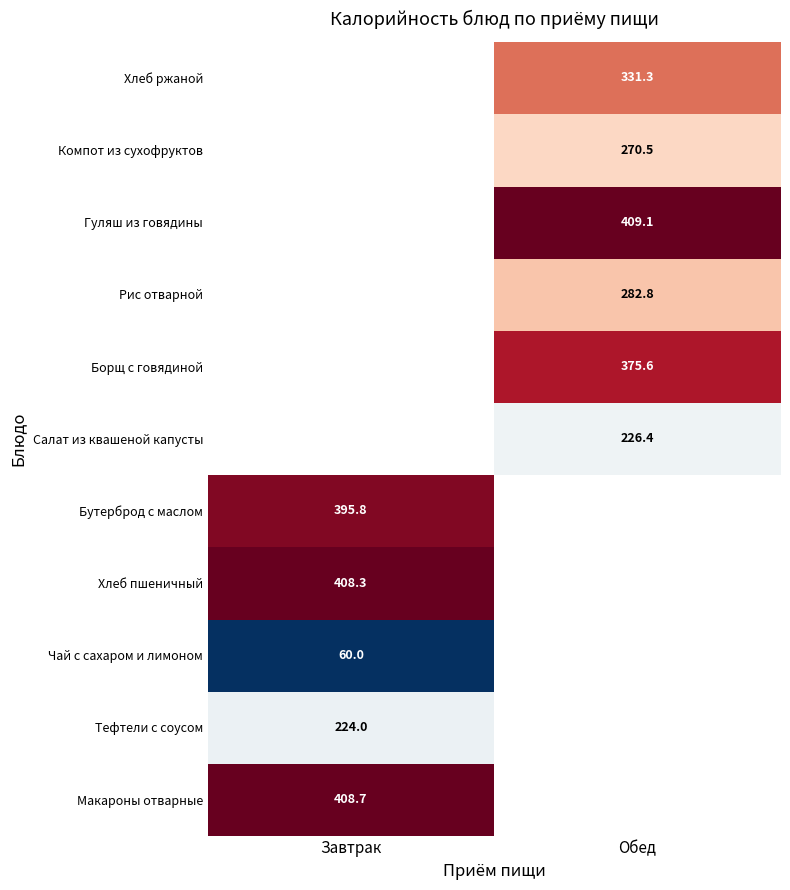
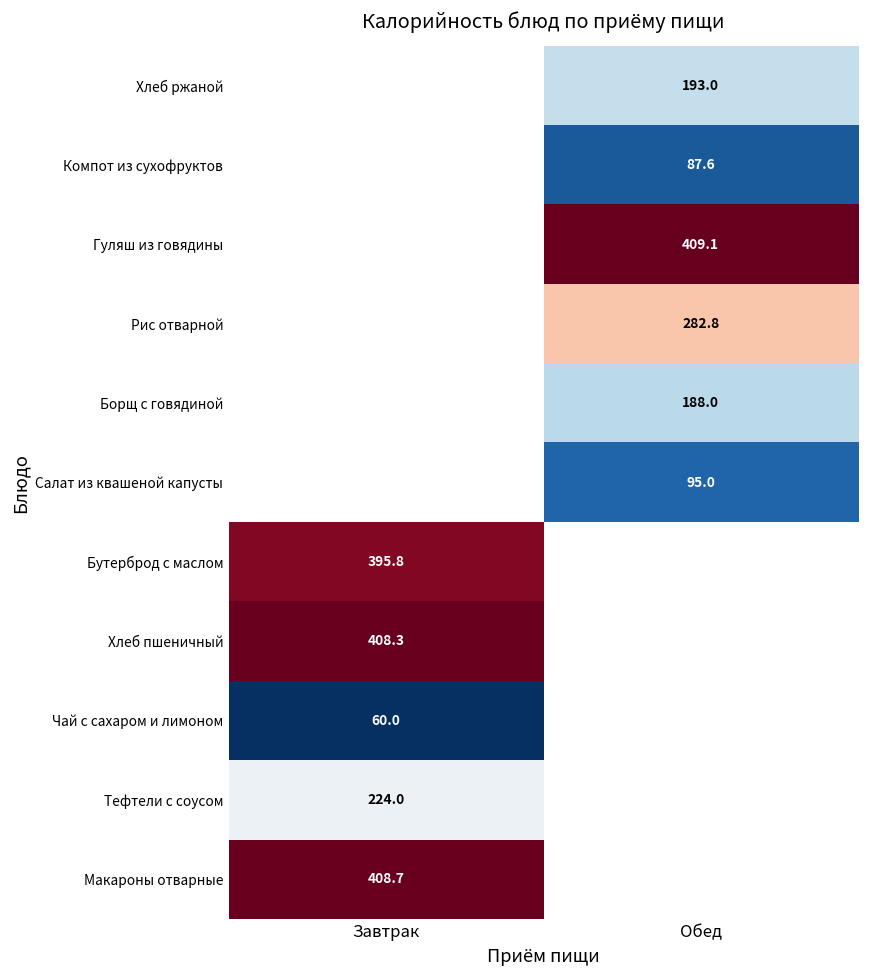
Хлеб ржаной, Обед: 331.3 -> 193.0
Компот из сухофруктов, Обед: 270.5 -> 87.6
Борщ с говядиной, Обед: 375.6 -> 188.0
Салат из квашеной капусты, Обед: 226.4 -> 95.0
